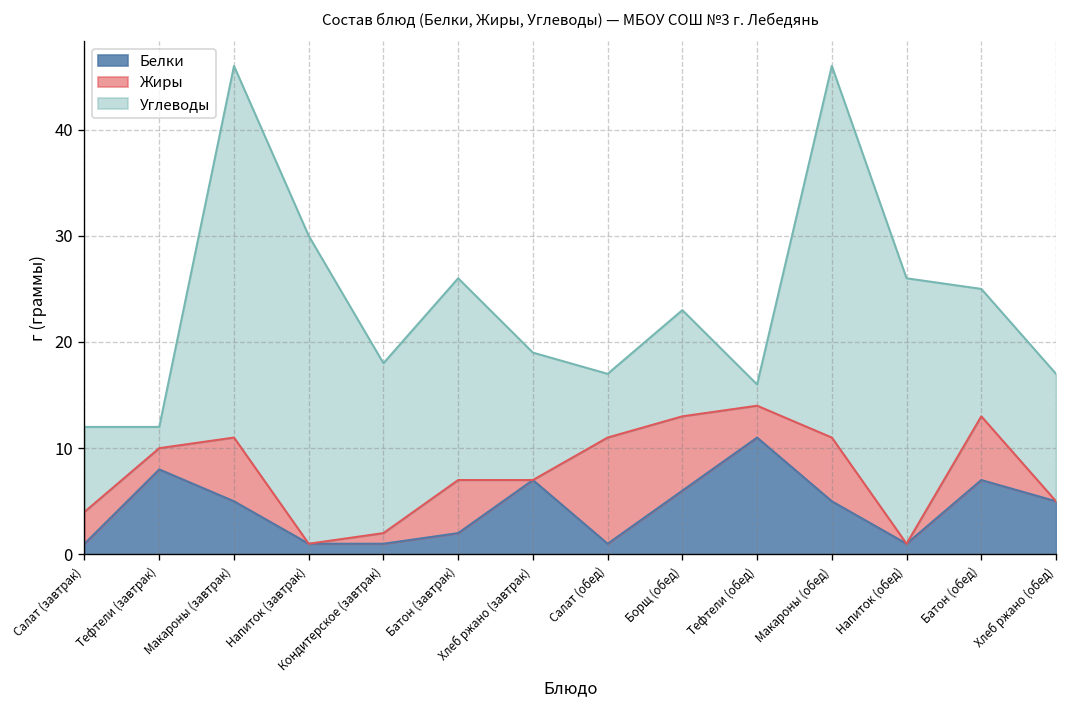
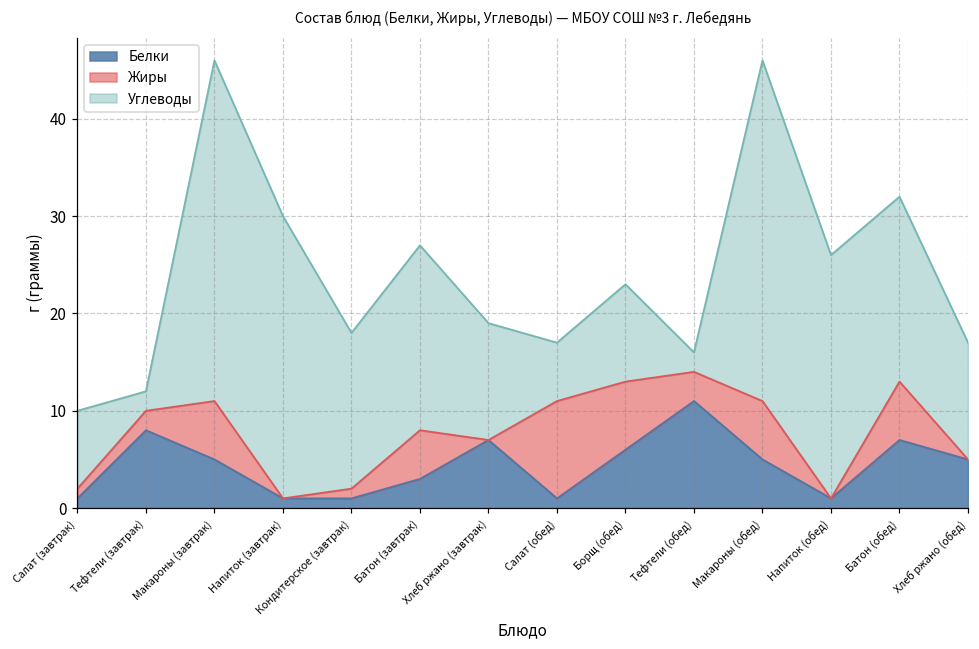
Жиры, Салат (завтрак): 3 -> 1
Белки, Батон (завтрак): 2 -> 3
Углеводы, Батон (обед): 12 -> 19
